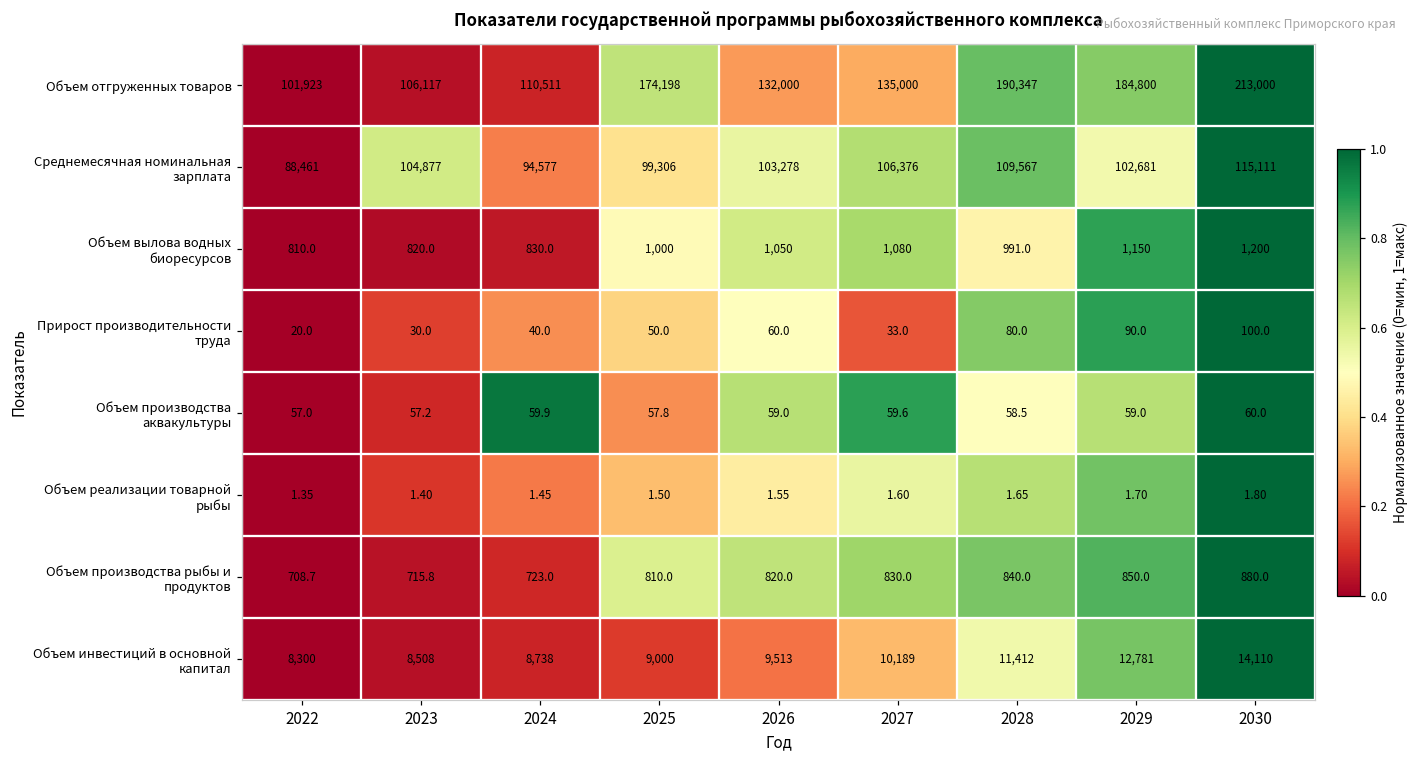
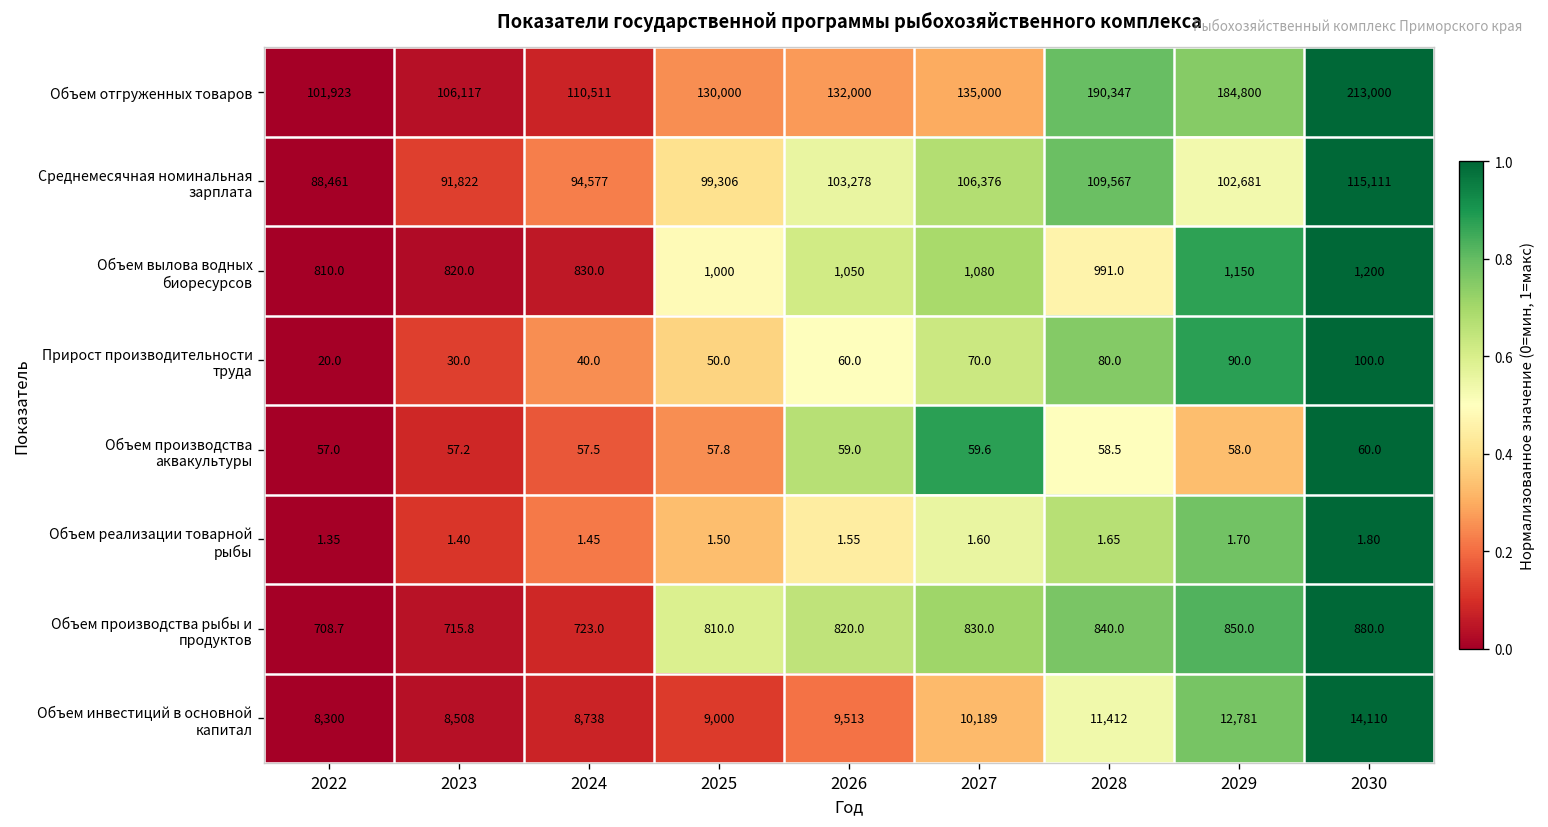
Объем отгруженных товаров, 2025: 174,198 -> 130,000
Среднемесячная номинальная зарплата, 2023: 104,877 -> 91,822
Прирост производительности труда, 2027: 33.0 -> 70.0
Объем производства аквакультуры, 2024: 59.9 -> 57.5
Объем производства аквакультуры, 2029: 59.0 -> 58.0
